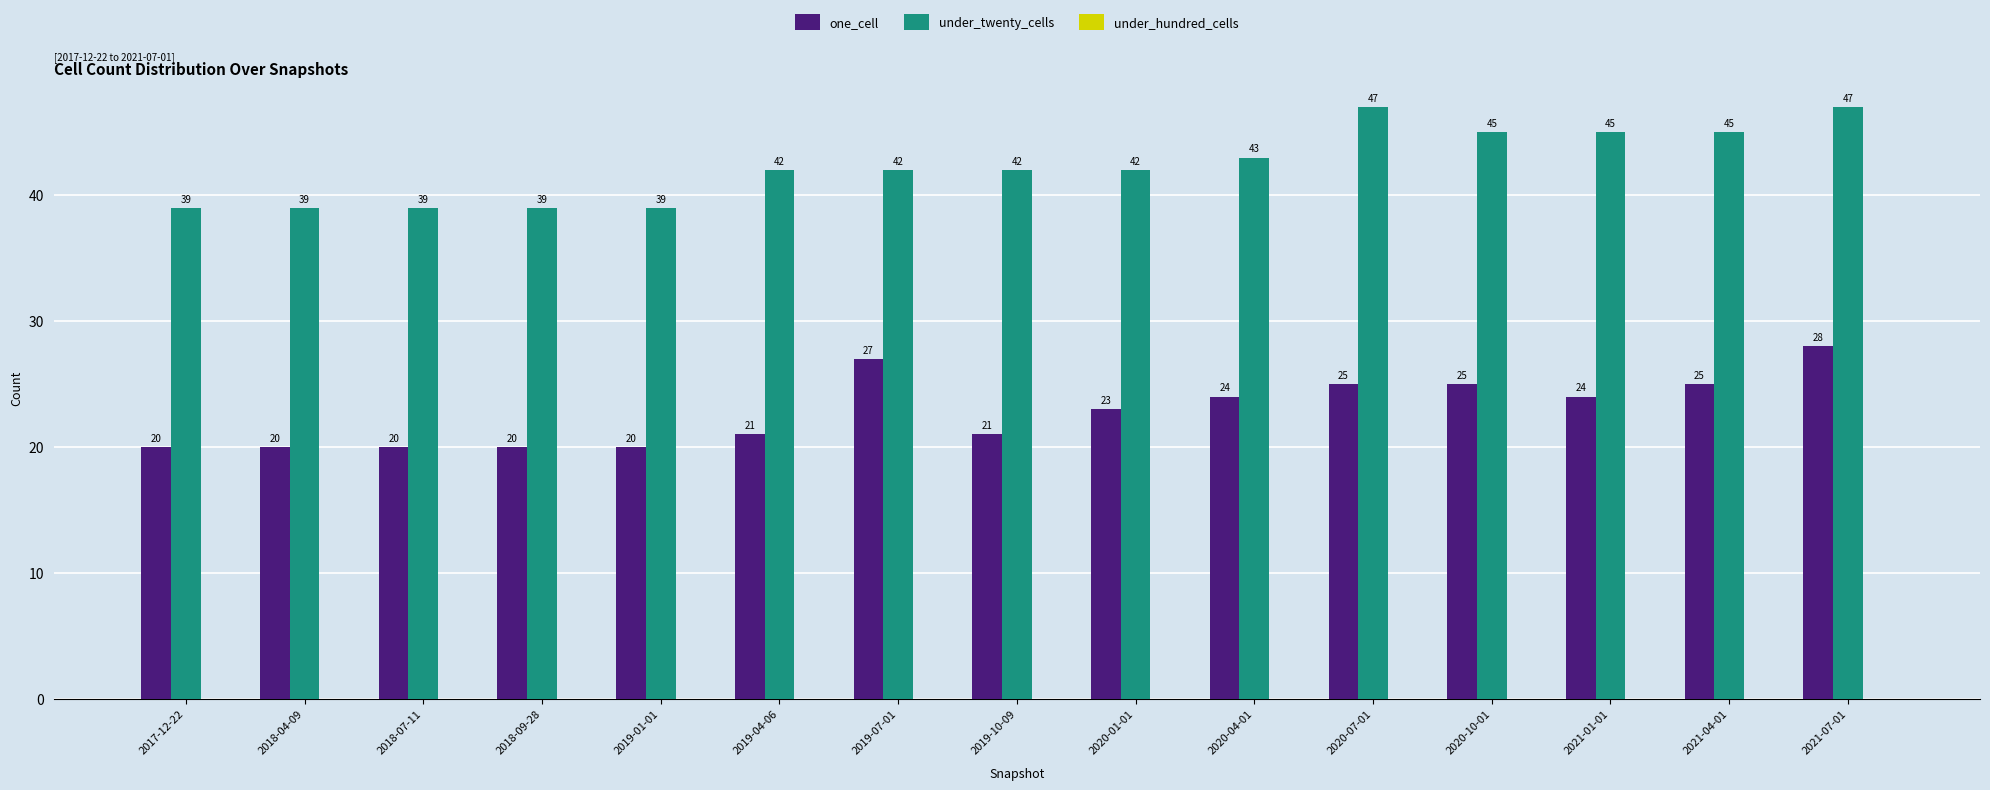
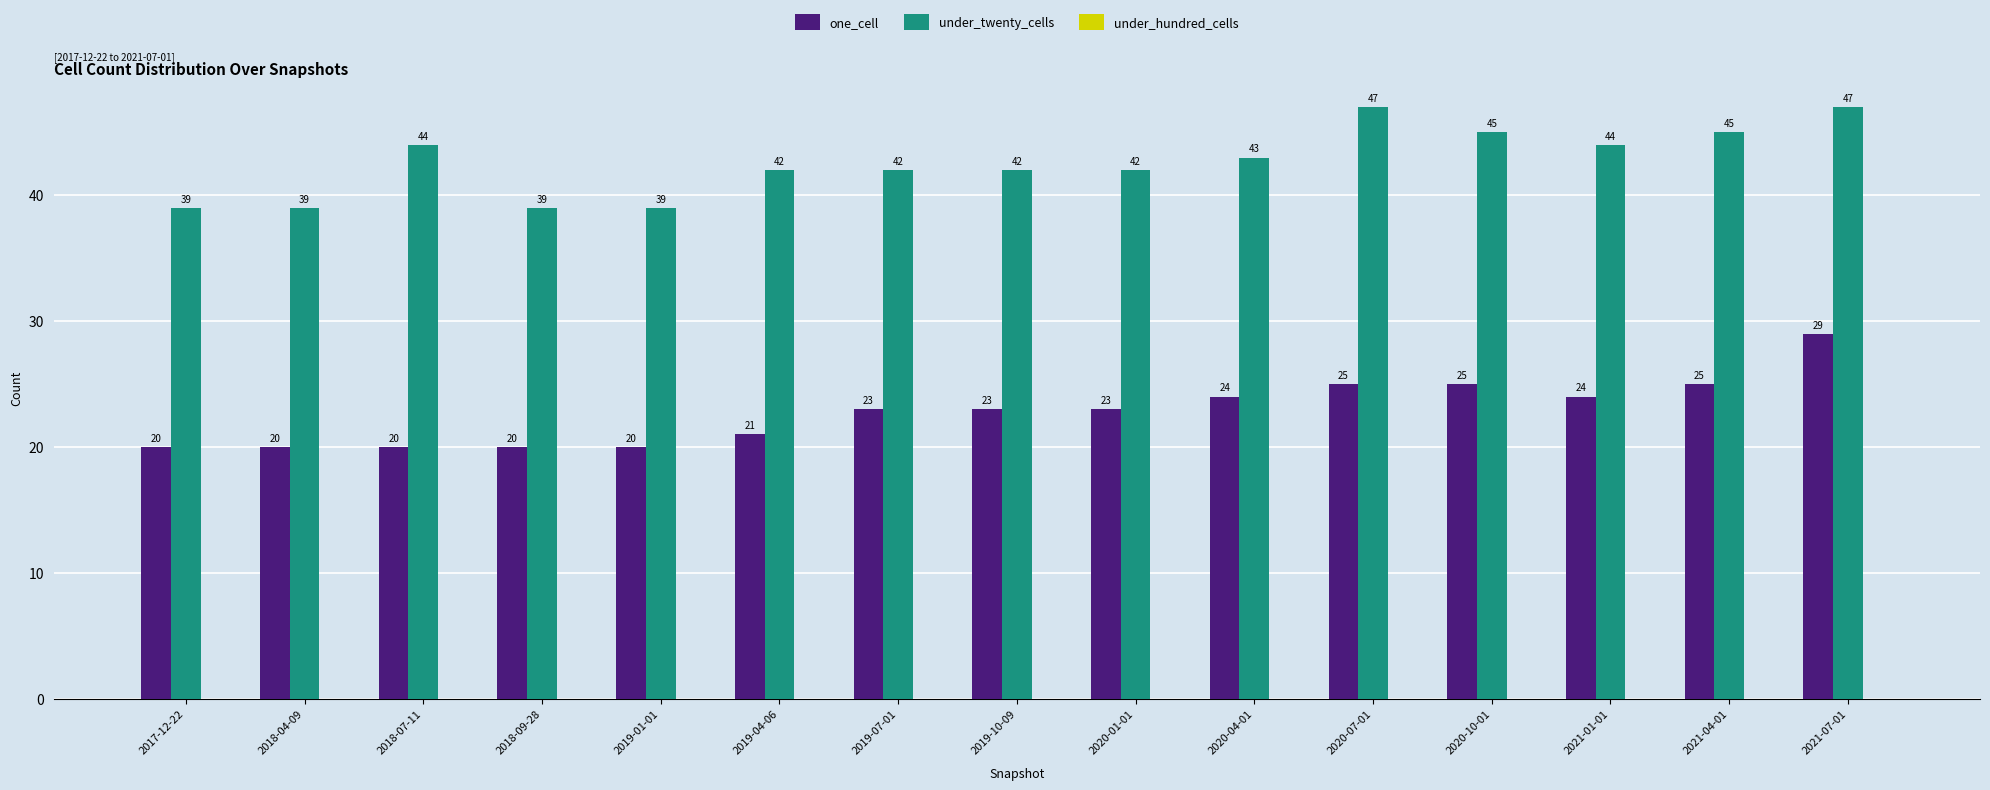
under_twenty_cells, 2018-07-11: 39 -> 44
one_cell, 2019-07-01: 27 -> 23
one_cell, 2019-10-09: 21 -> 23
under_twenty_cells, 2021-01-01: 45 -> 44
one_cell, 2021-07-01: 28 -> 29
